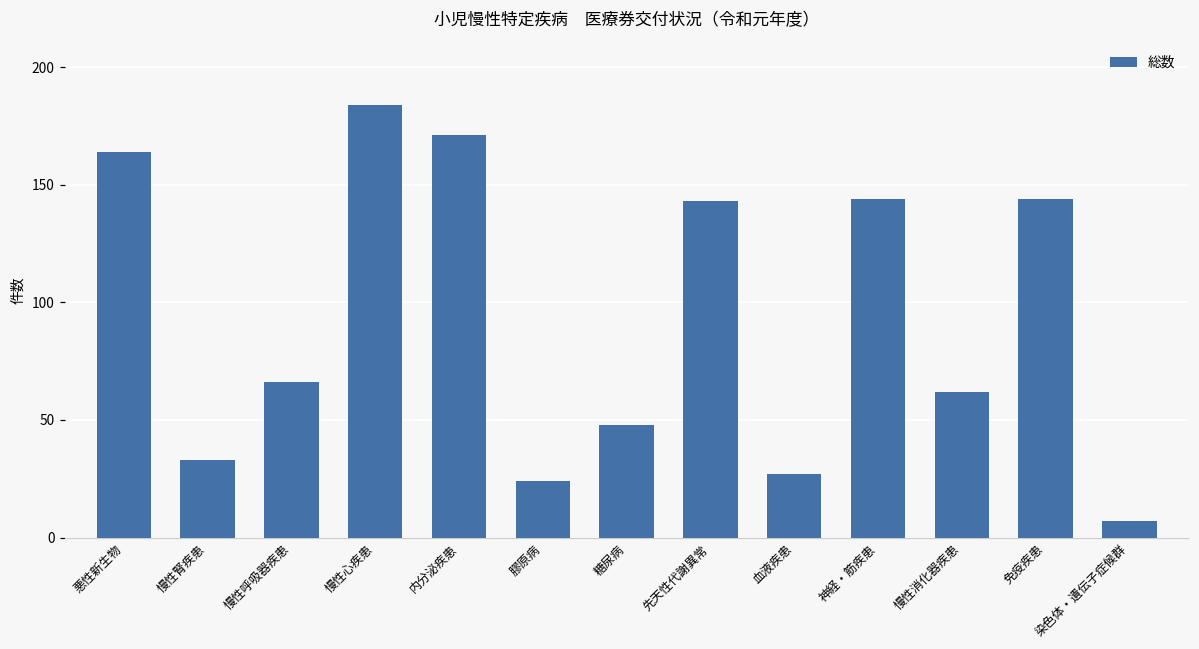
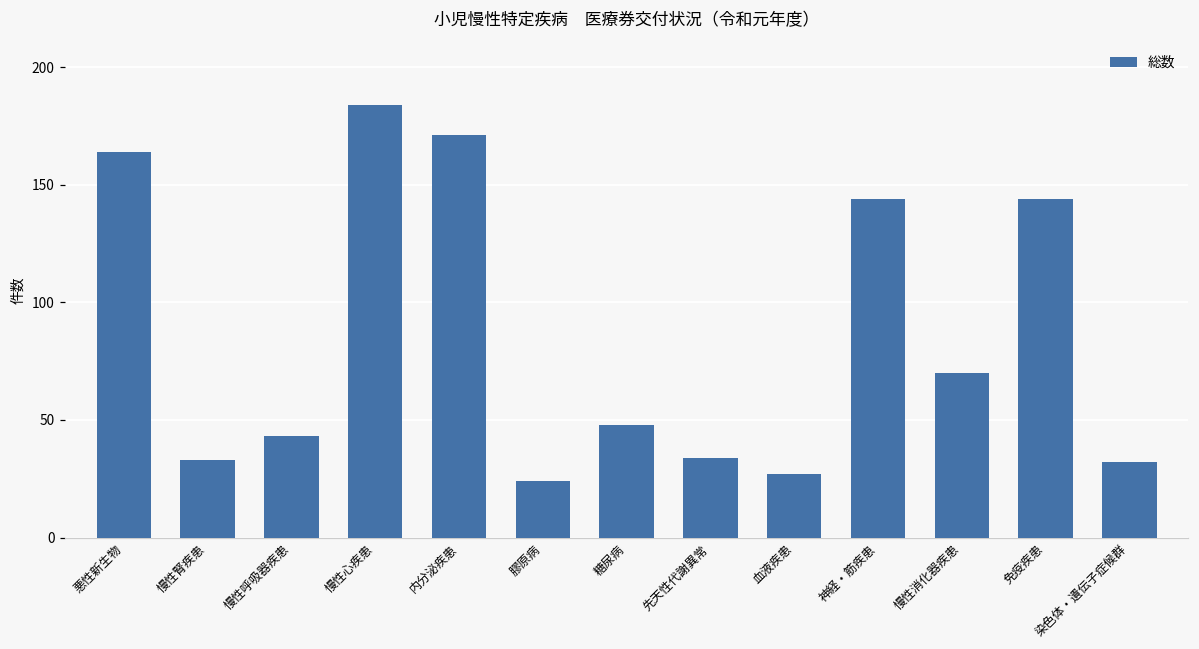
慢性呼吸器疾患: 66 -> 43
先天性代謝異常: 143 -> 34
慢性消化器疾患: 62 -> 70
染色体・遺伝子症候群: 7 -> 32
